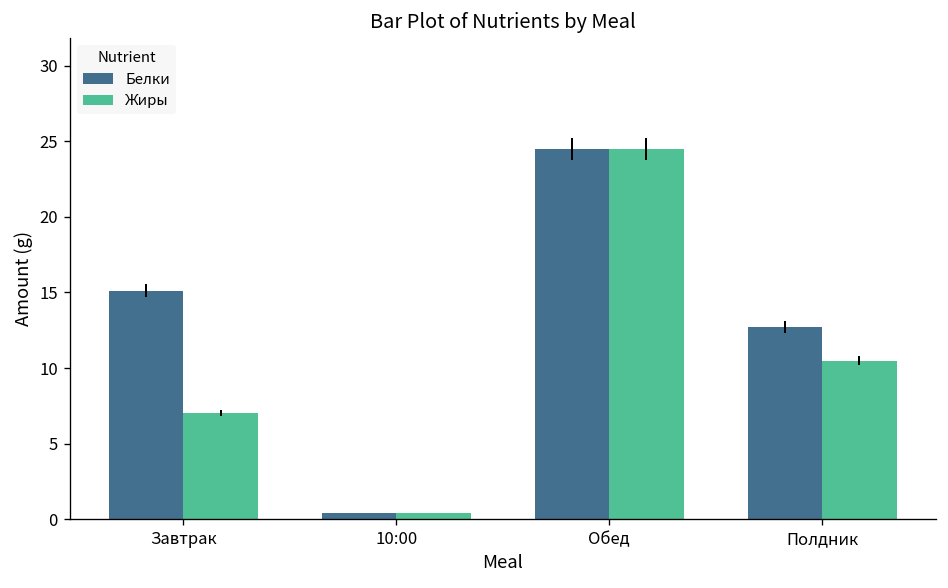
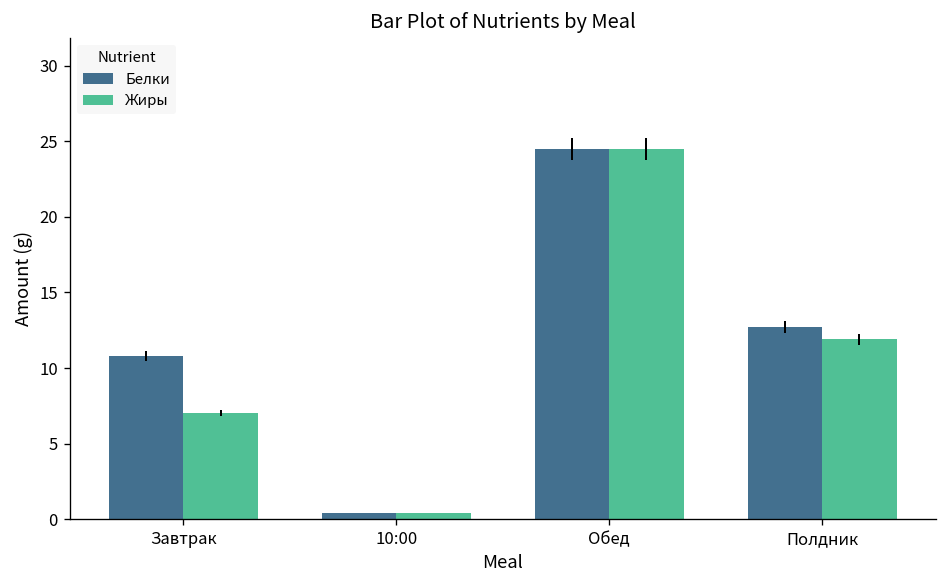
Белки, Завтрак: 15.1 -> 10.8
Жиры, Полдник: 10.5 -> 11.9
